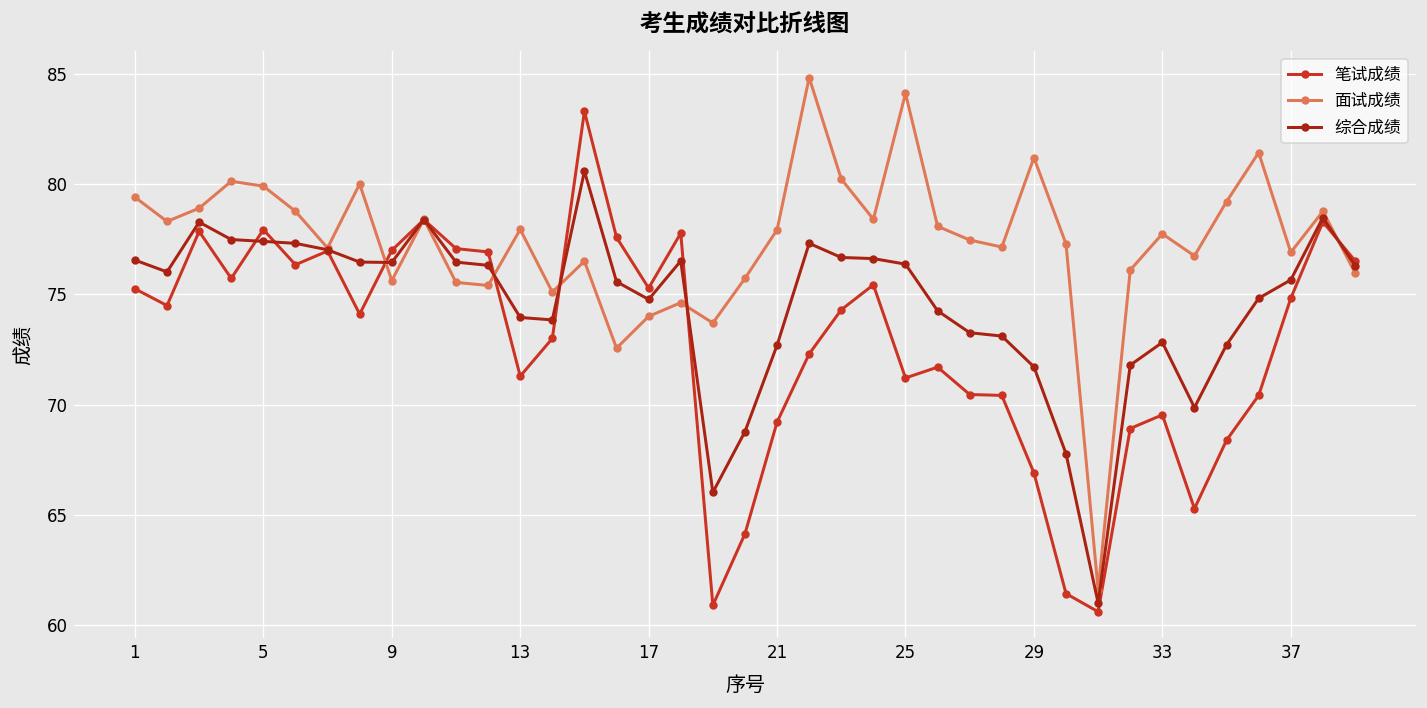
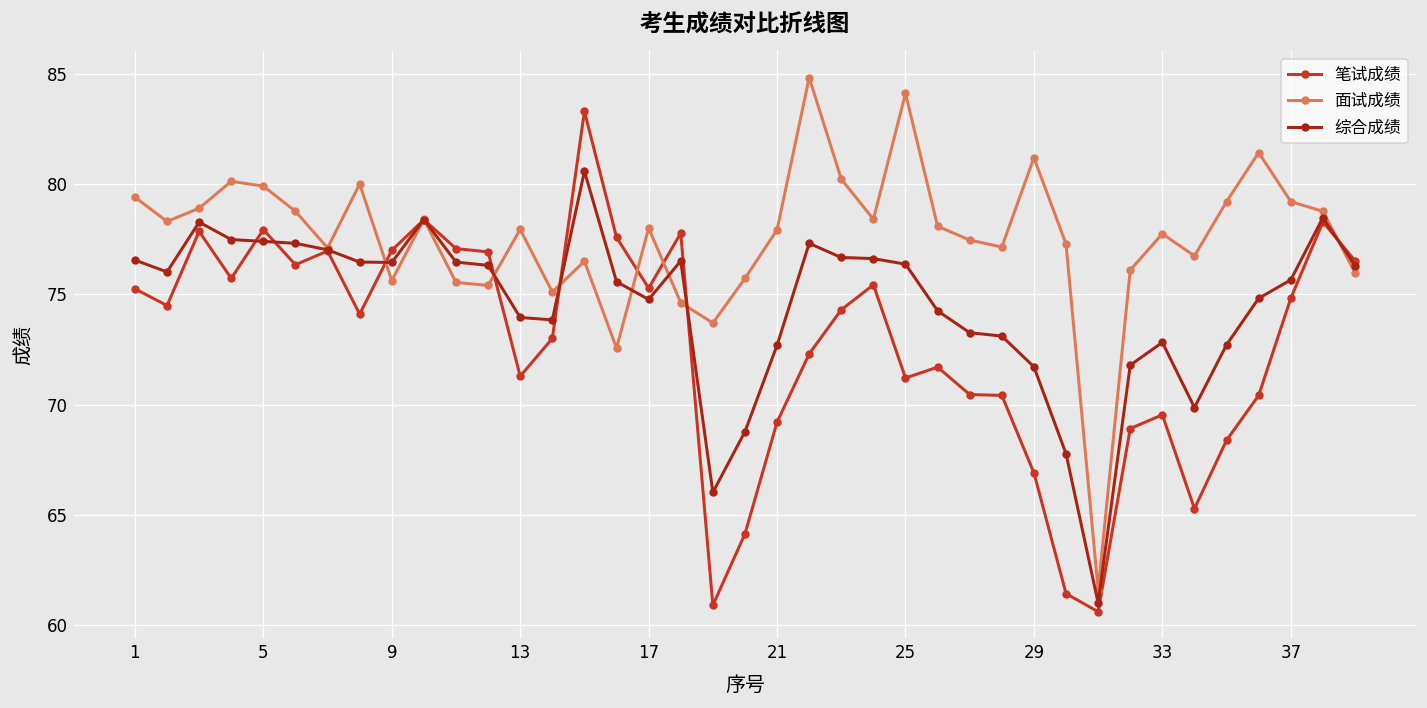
面试成绩, 17: 74 -> 78
面试成绩, 37: 76.9 -> 79.2
